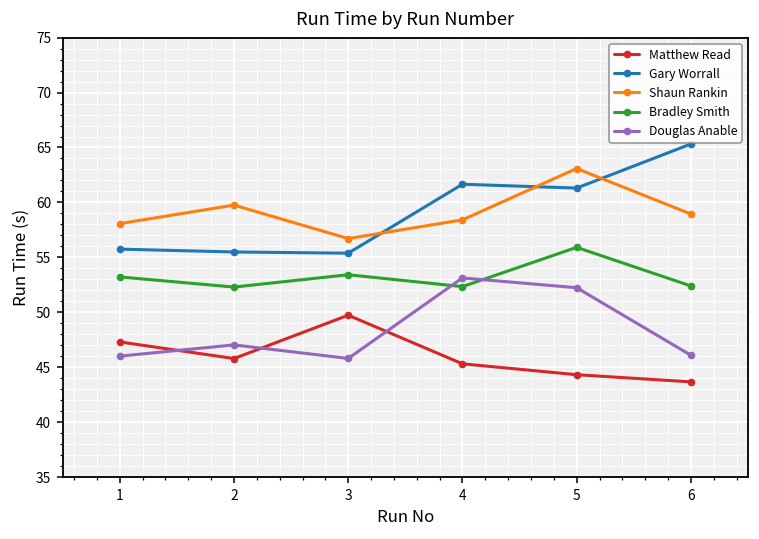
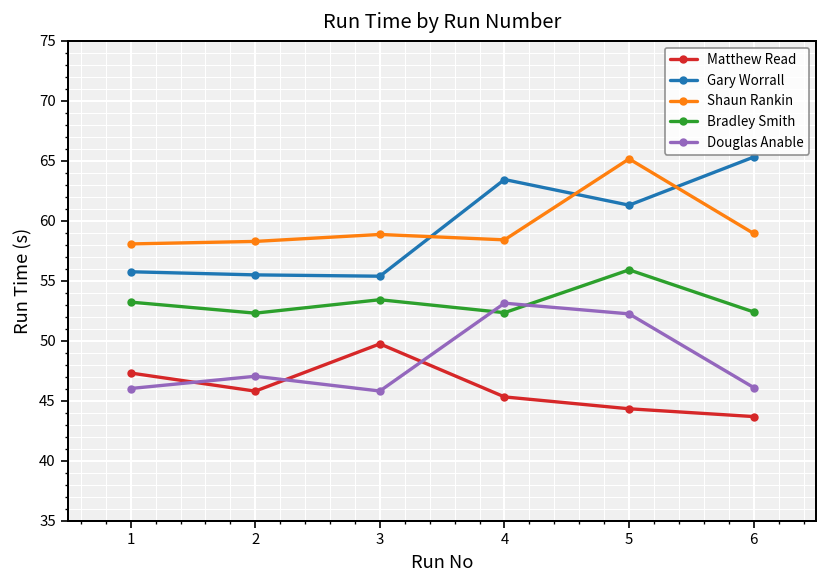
Shaun Rankin, 2: 60 -> 58
Shaun Rankin, 3: 57 -> 59
Gary Worrall, 4: 62 -> 63
Shaun Rankin, 5: 63 -> 65
